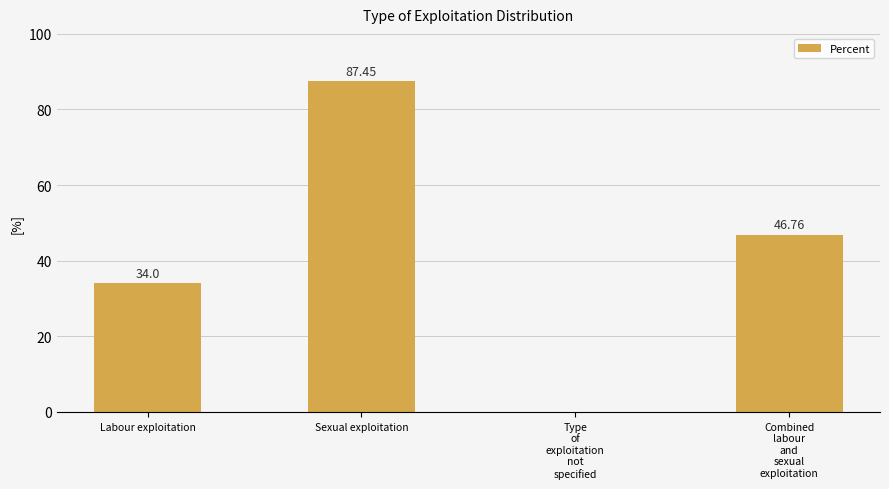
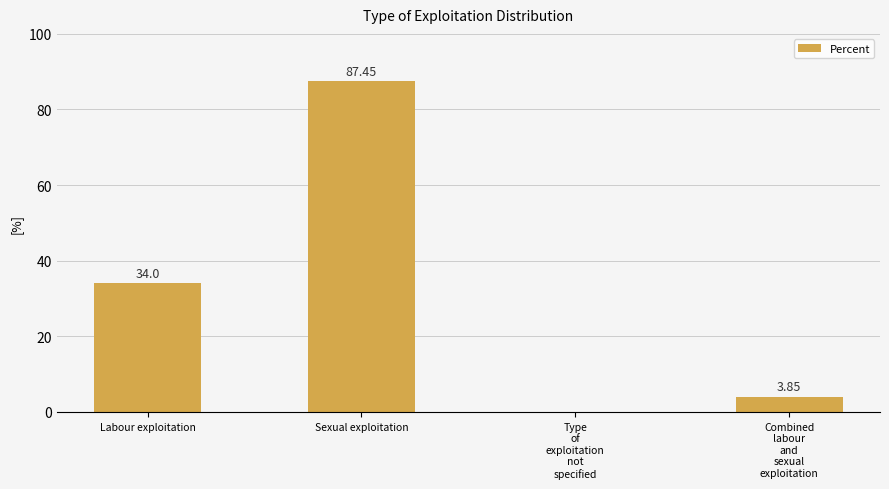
Combined labour and sexual exploitation: 46.76 -> 3.85
